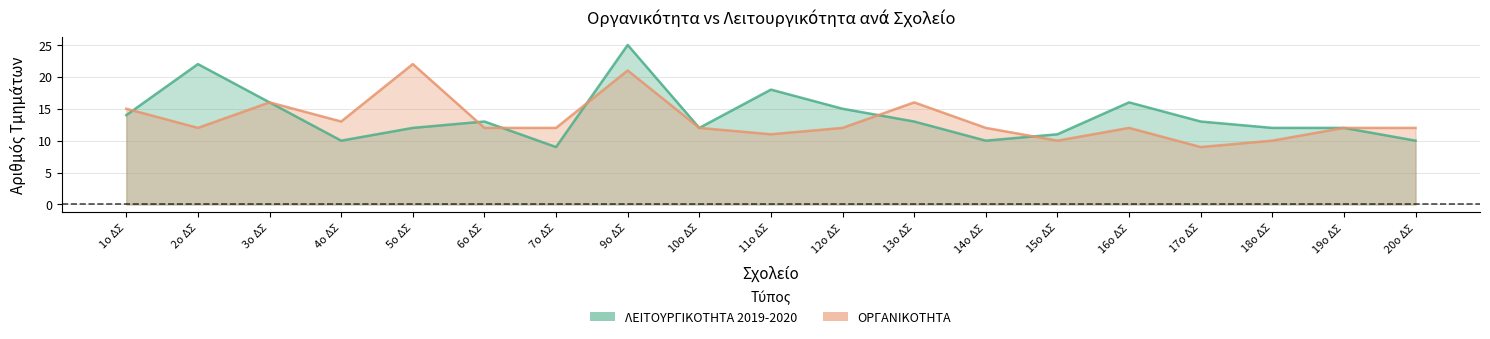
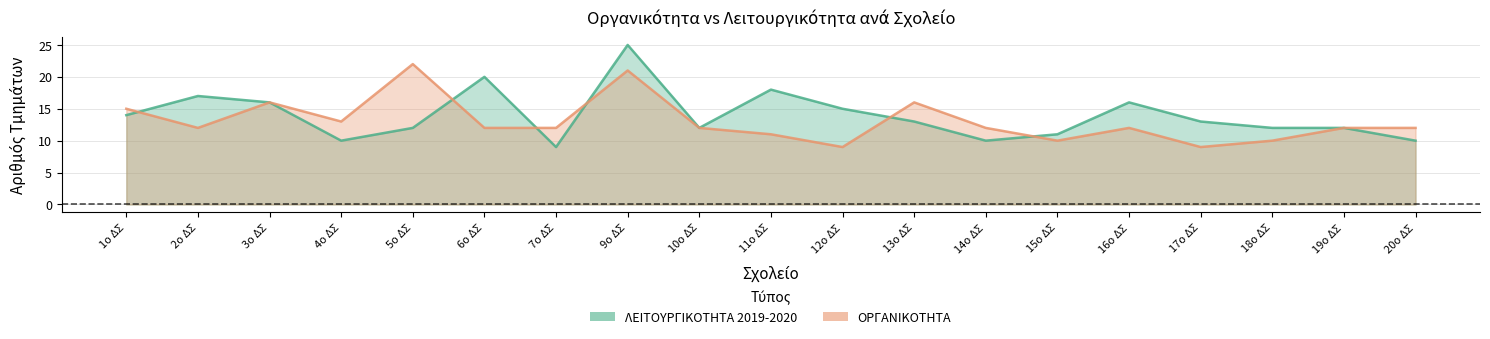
ΛΕΙΤΟΥΡΓΙΚΟΤΗΤΑ 2019-2020, 2ο ΔΣ: 22 -> 17
ΛΕΙΤΟΥΡΓΙΚΟΤΗΤΑ 2019-2020, 6ο ΔΣ: 13 -> 20
ΟΡΓΑΝΙΚΟΤΗΤΑ, 12ο ΔΣ: 12 -> 9
